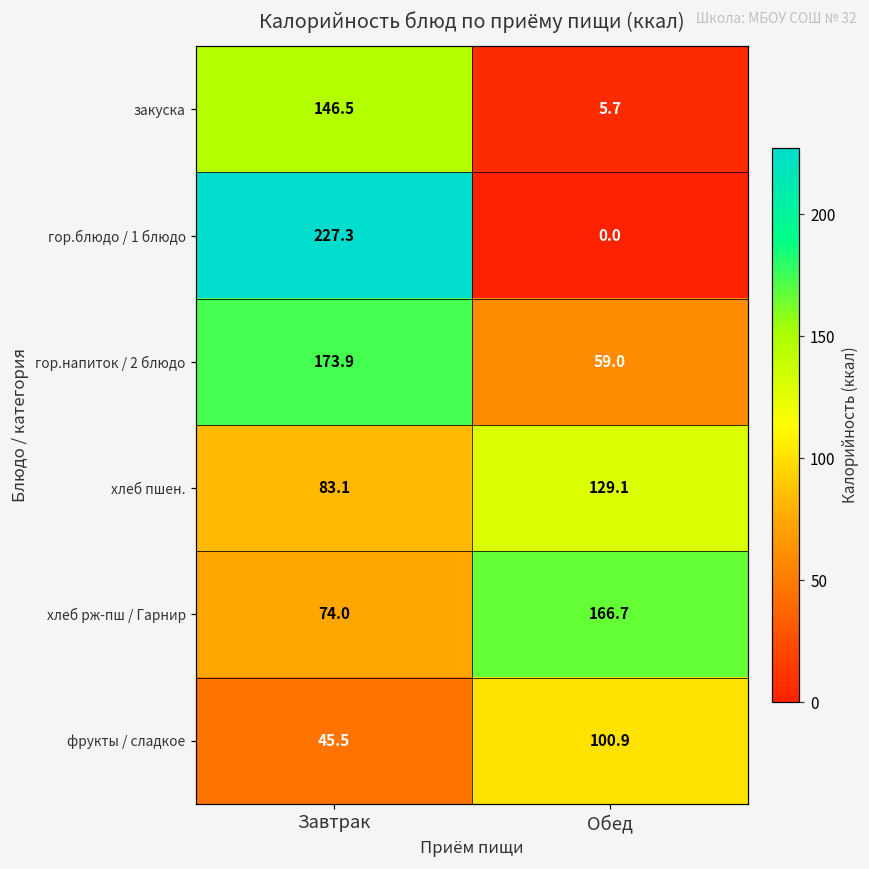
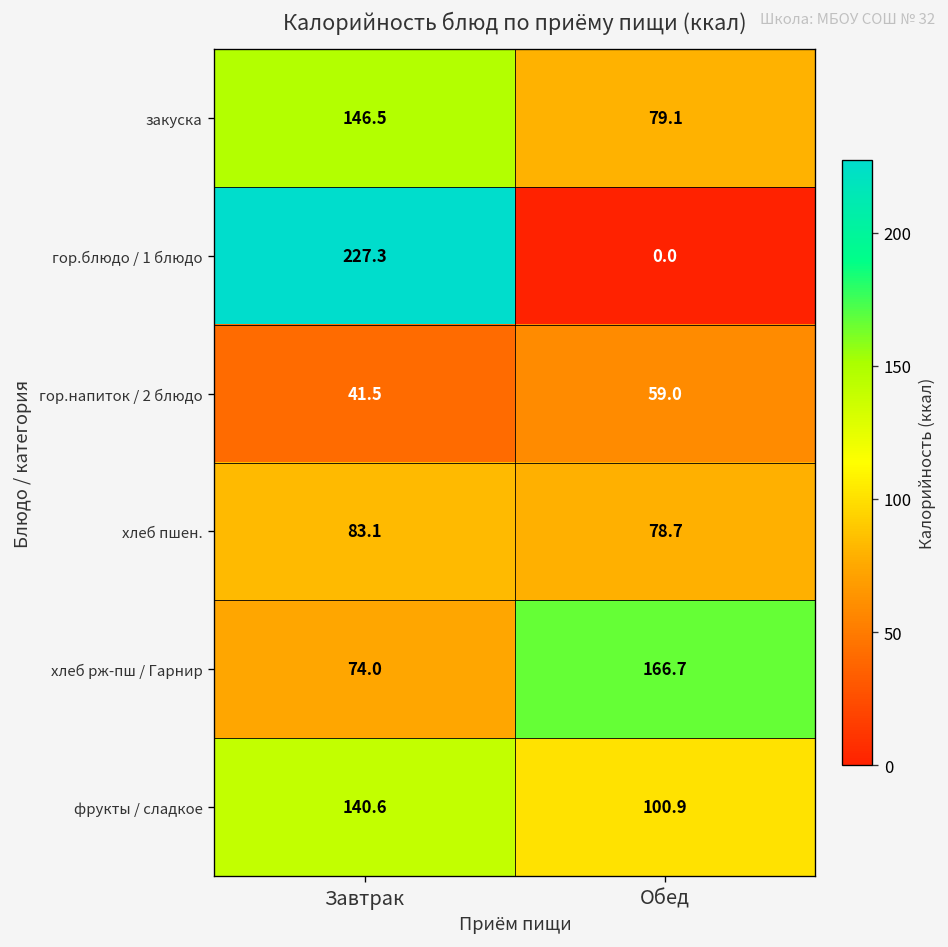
закуска, Обед: 5.7 -> 79.1
гор.напиток / 2 блюдо, Завтрак: 173.9 -> 41.5
хлеб пшен., Обед: 129.1 -> 78.7
фрукты / сладкое, Завтрак: 45.5 -> 140.6
